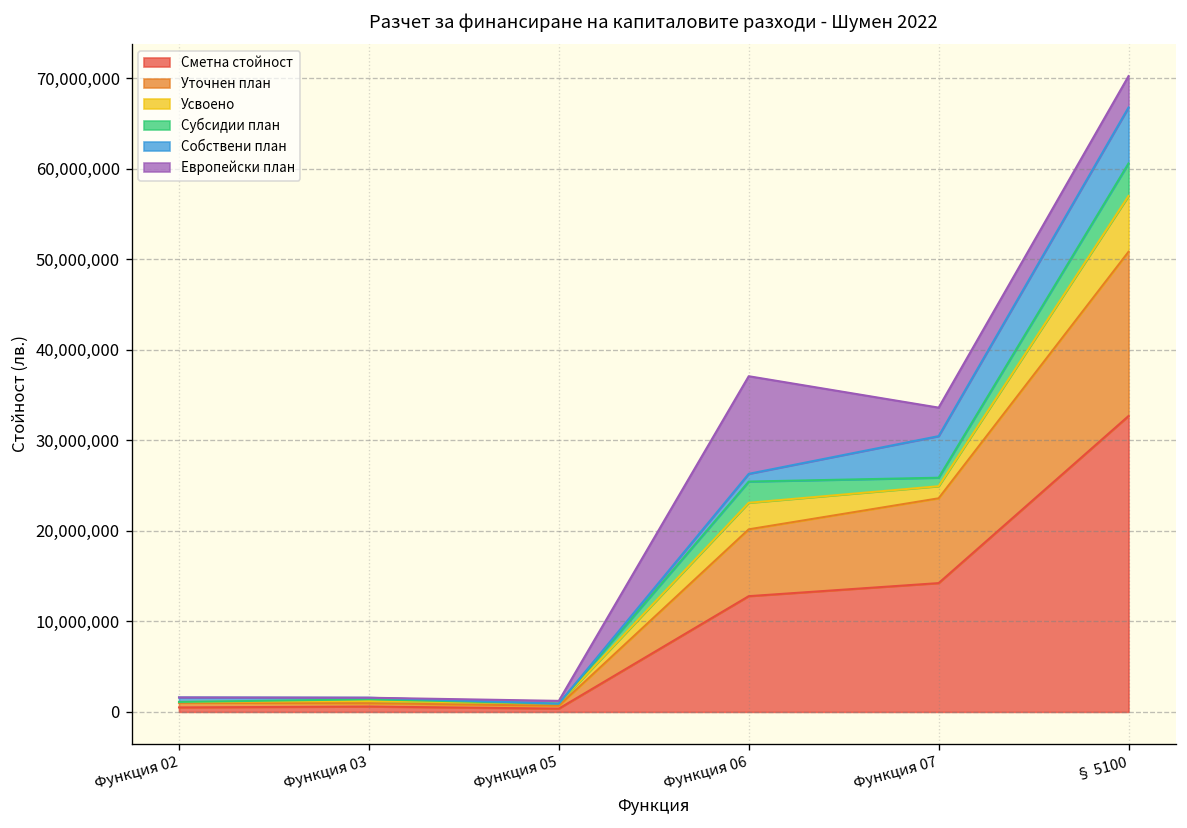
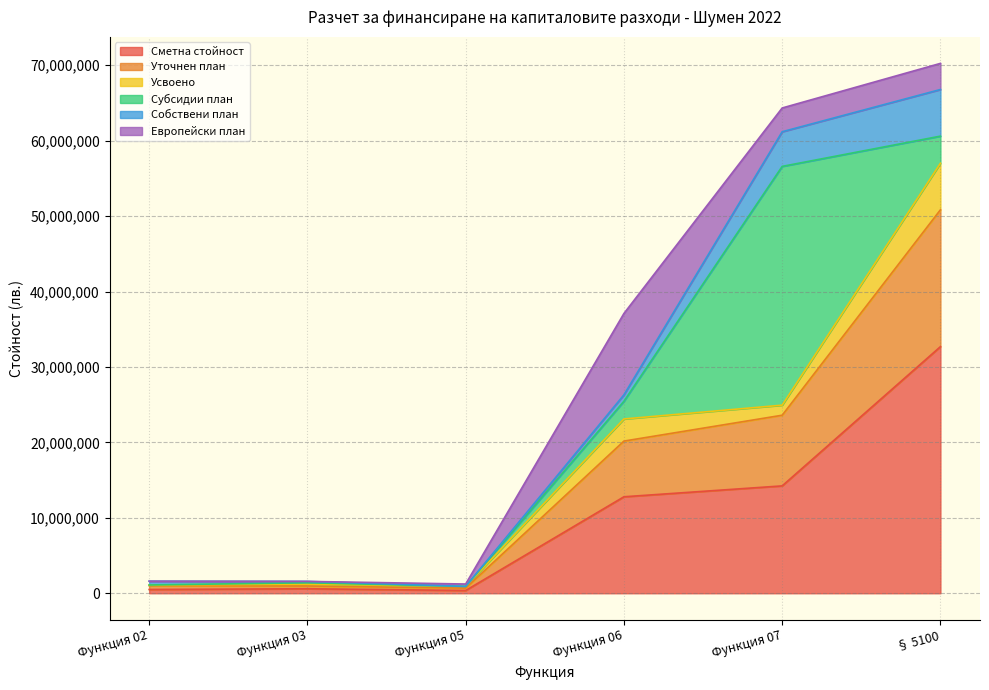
Субсидии план, Функция 07: 1,000,000 -> 32,000,000
